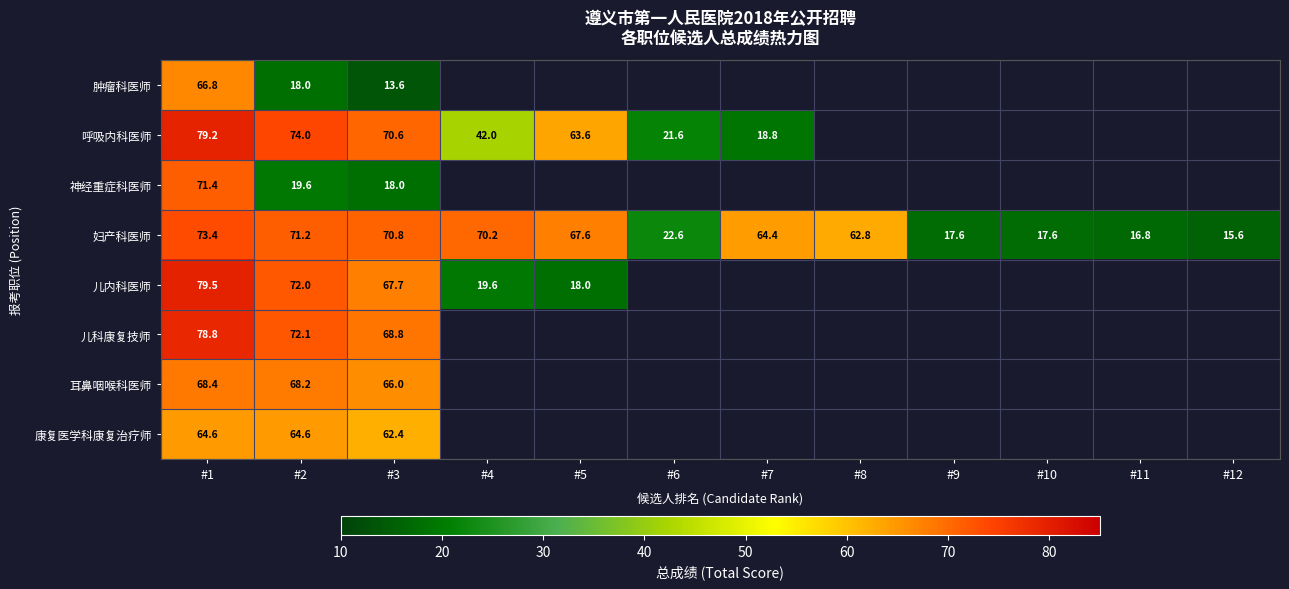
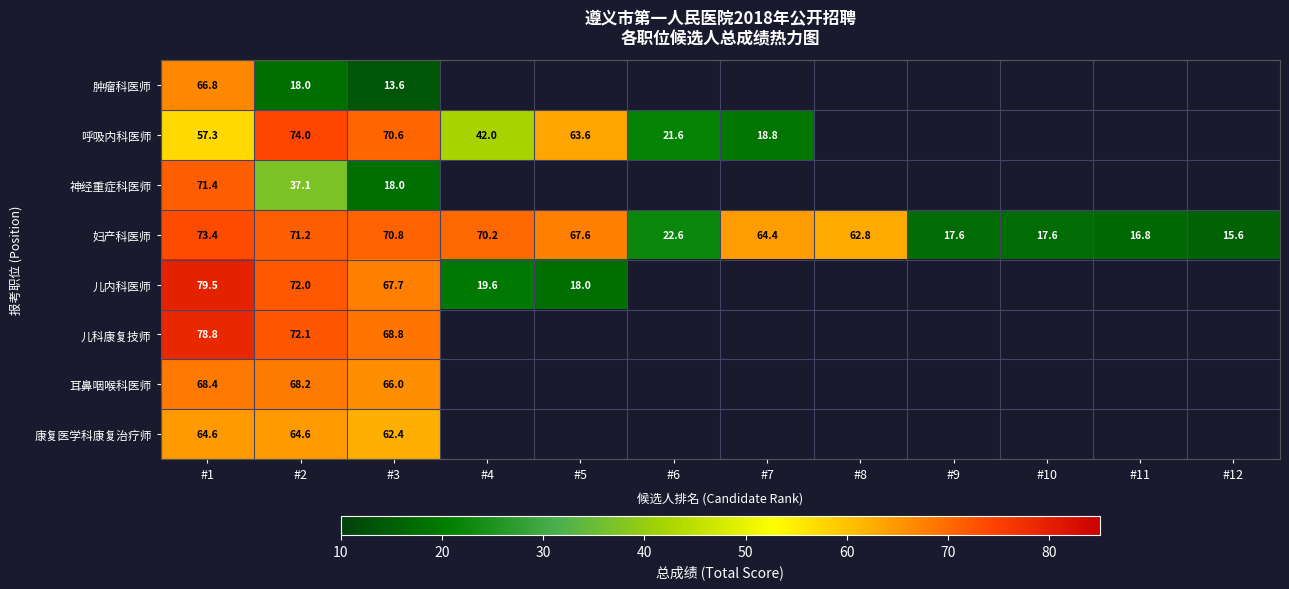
呼吸内科医师, #1: 79.2 -> 57.3
神经重症科医师, #2: 19.6 -> 37.1
